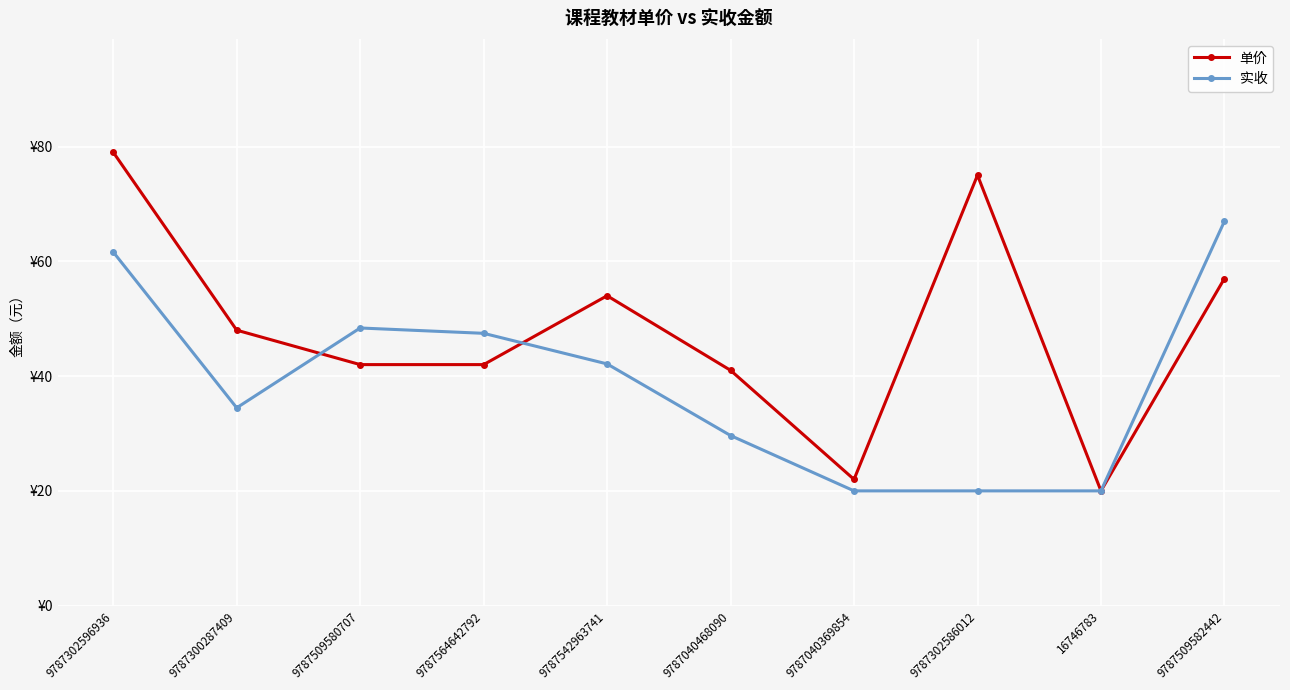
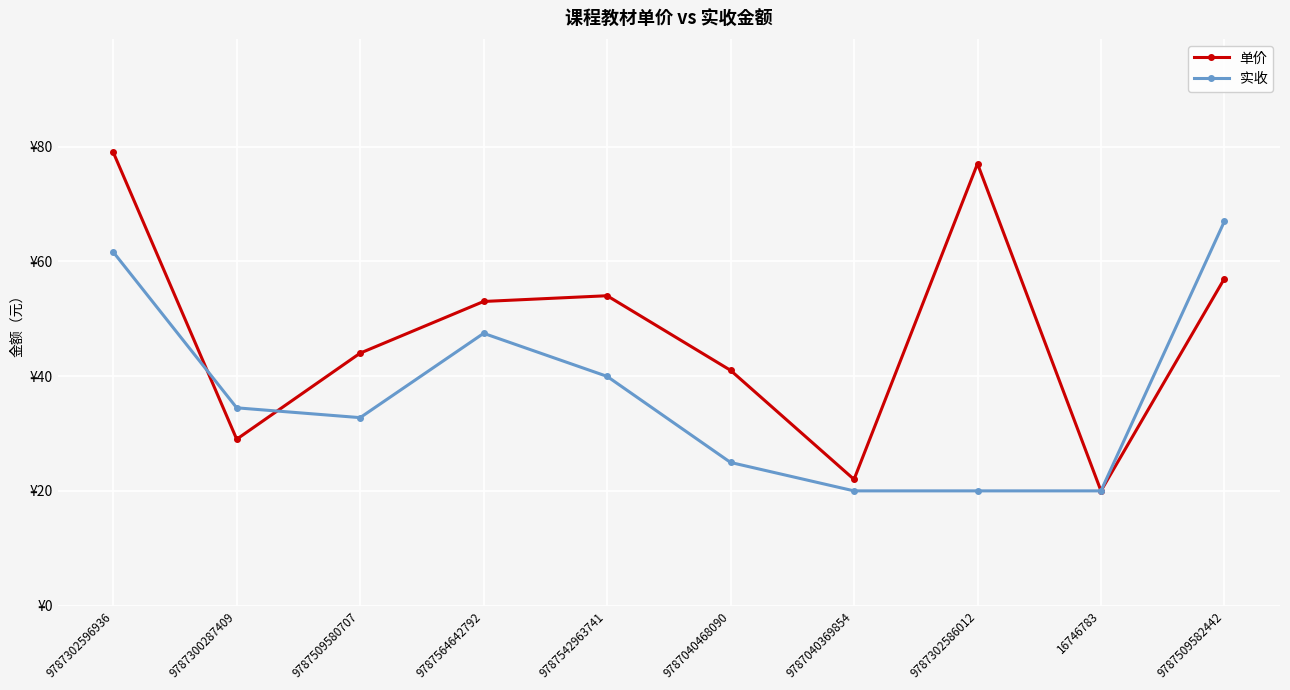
单价, 9787300287409: ¥48 -> ¥29
单价, 9787509580707: ¥42 -> ¥44
实收, 9787509580707: ¥48 -> ¥33
单价, 9787564642792: ¥42 -> ¥53
实收, 9787542963741: ¥42 -> ¥40
实收, 9787040468090: ¥30 -> ¥25
单价, 9787302586012: ¥75 -> ¥77
